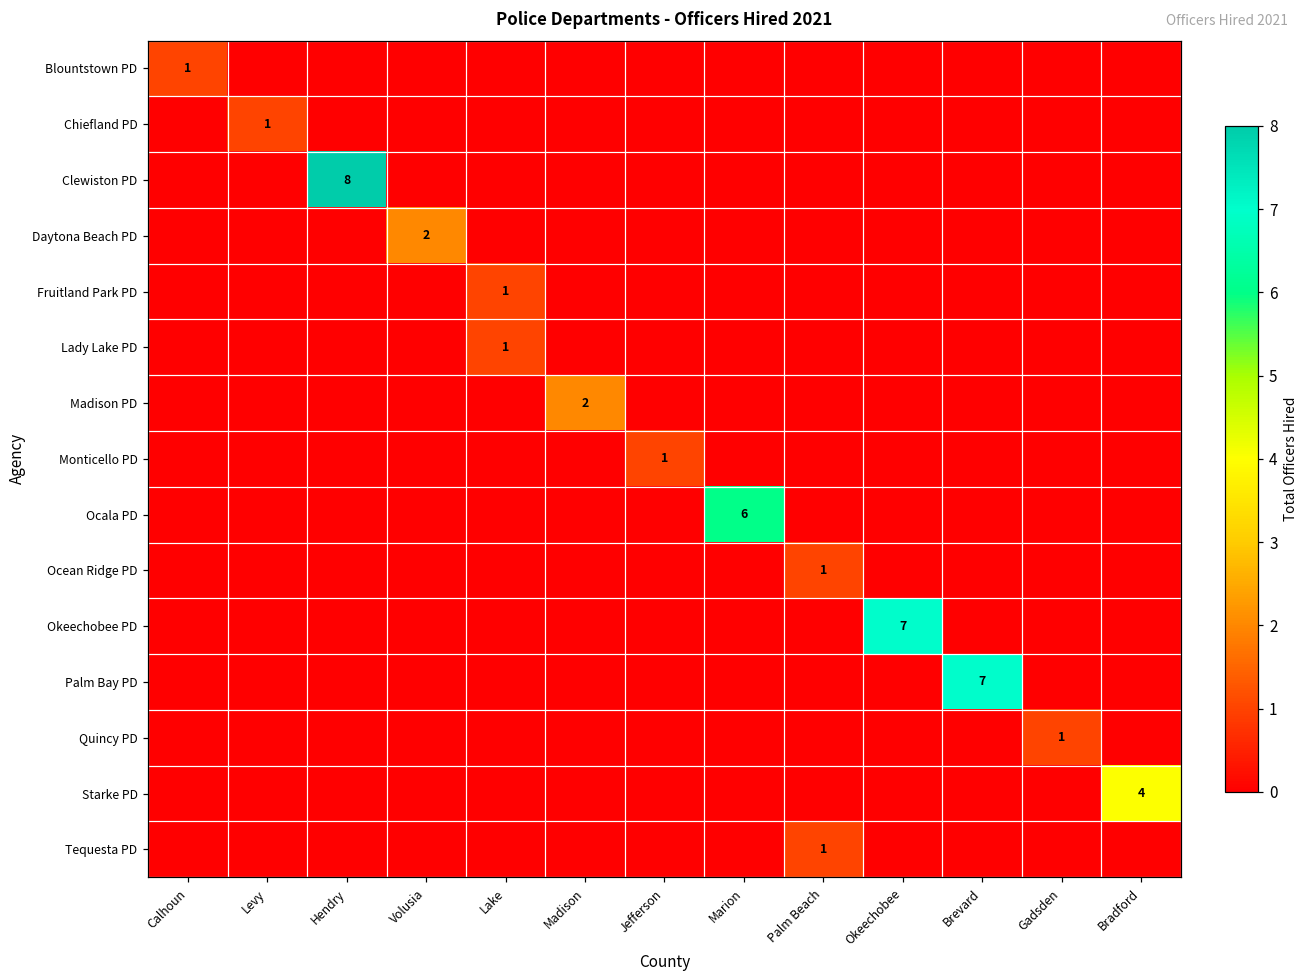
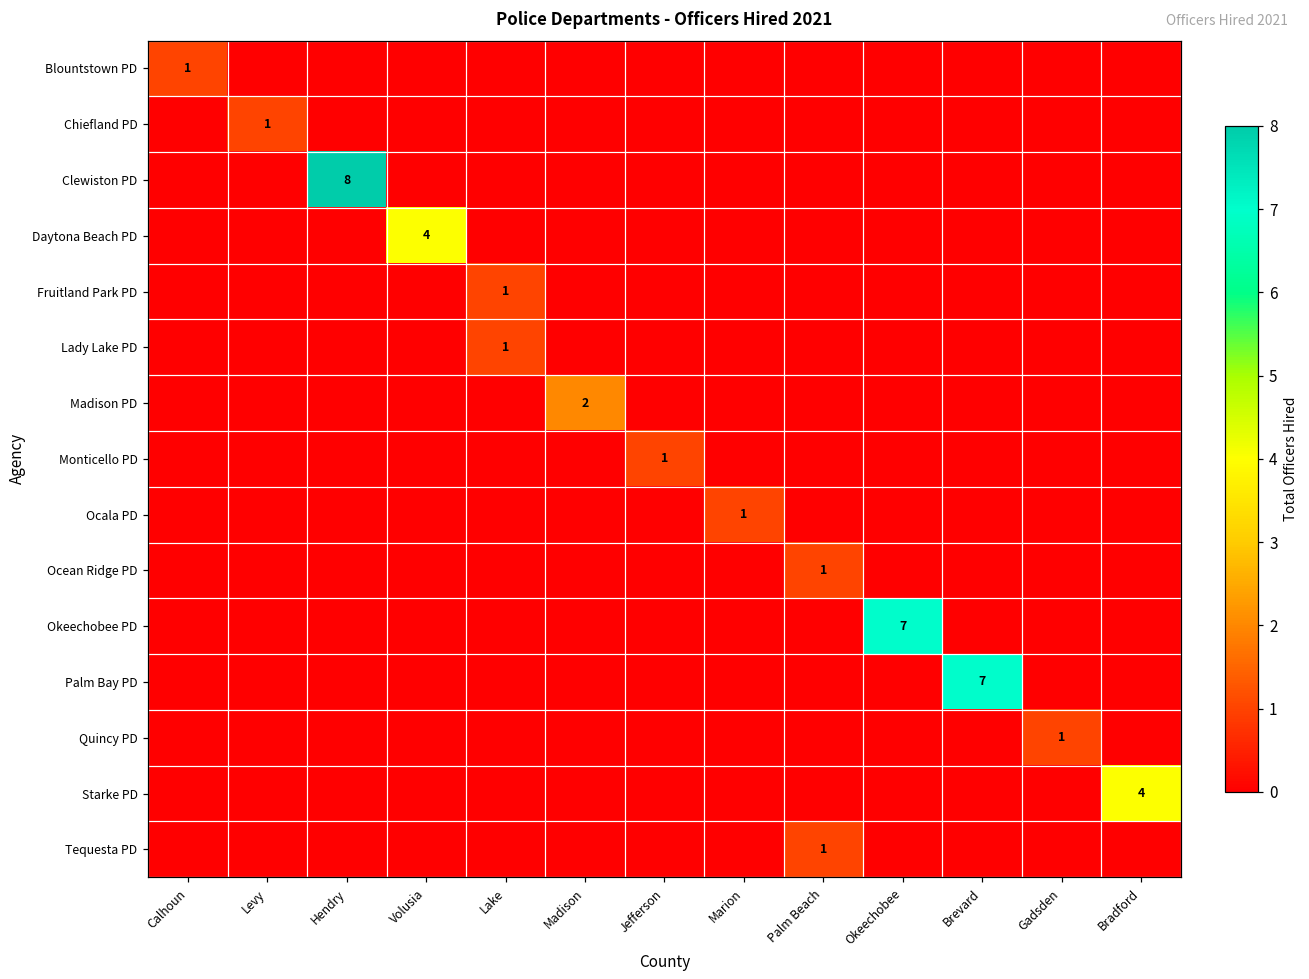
Daytona Beach PD, Volusia: 2 -> 4
Ocala PD, Marion: 6 -> 1
